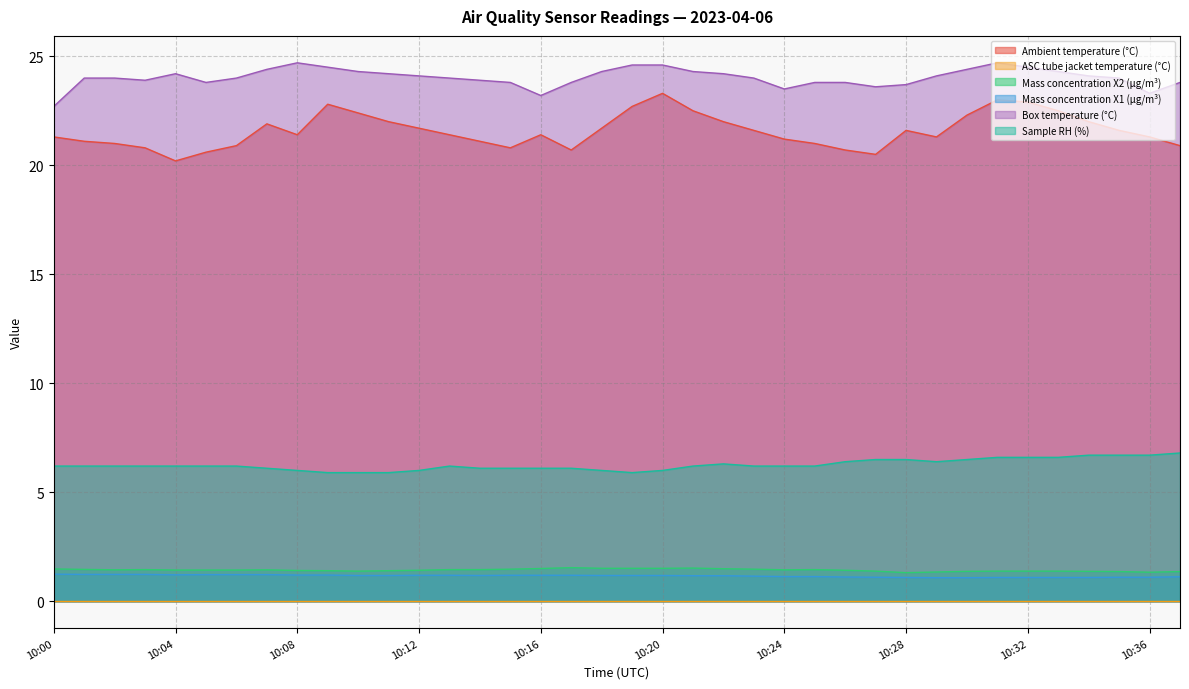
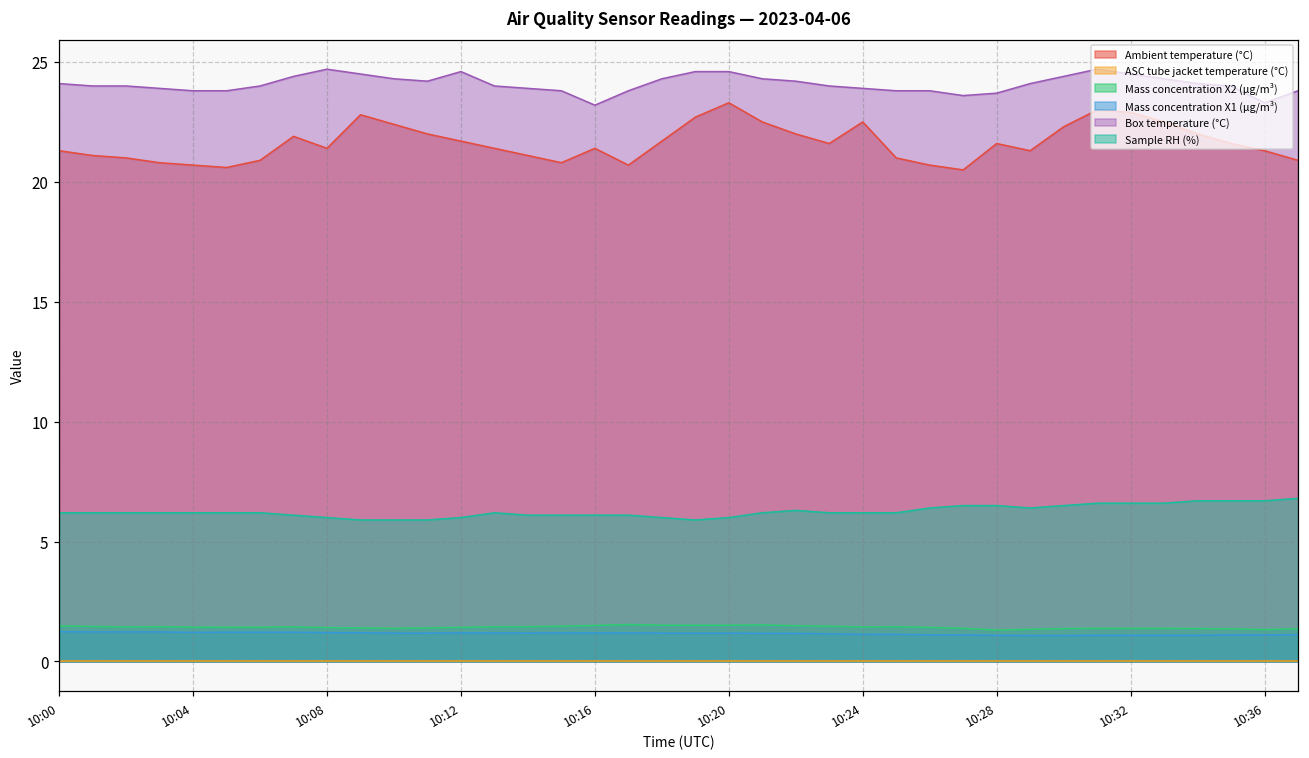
Box temperature (°C), 10:00: 22.7 -> 24.1
Ambient temperature (°C), 10:04: 20.2 -> 20.7
Box temperature (°C), 10:04: 24.2 -> 23.8
Box temperature (°C), 10:12: 24.1 -> 24.6
Ambient temperature (°C), 10:24: 21.2 -> 22.5
Box temperature (°C), 10:24: 23.5 -> 23.9
